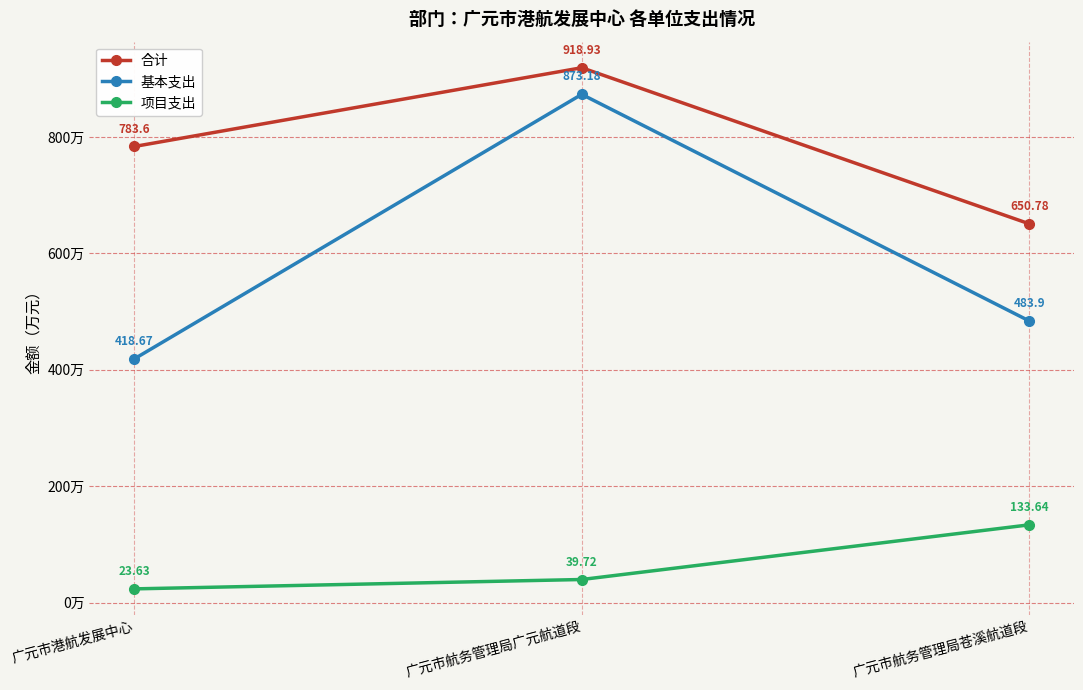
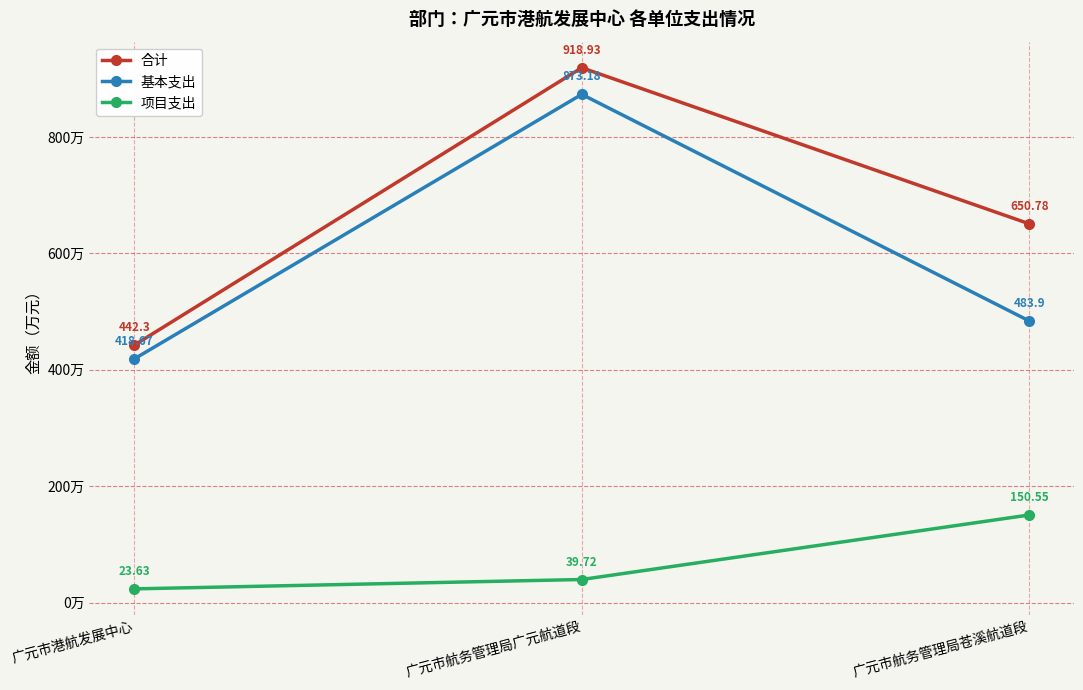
合计, 广元市港航发展中心: 783.6 -> 442.3
项目支出, 广元市航务管理局苍溪航道段: 133.64 -> 150.55
